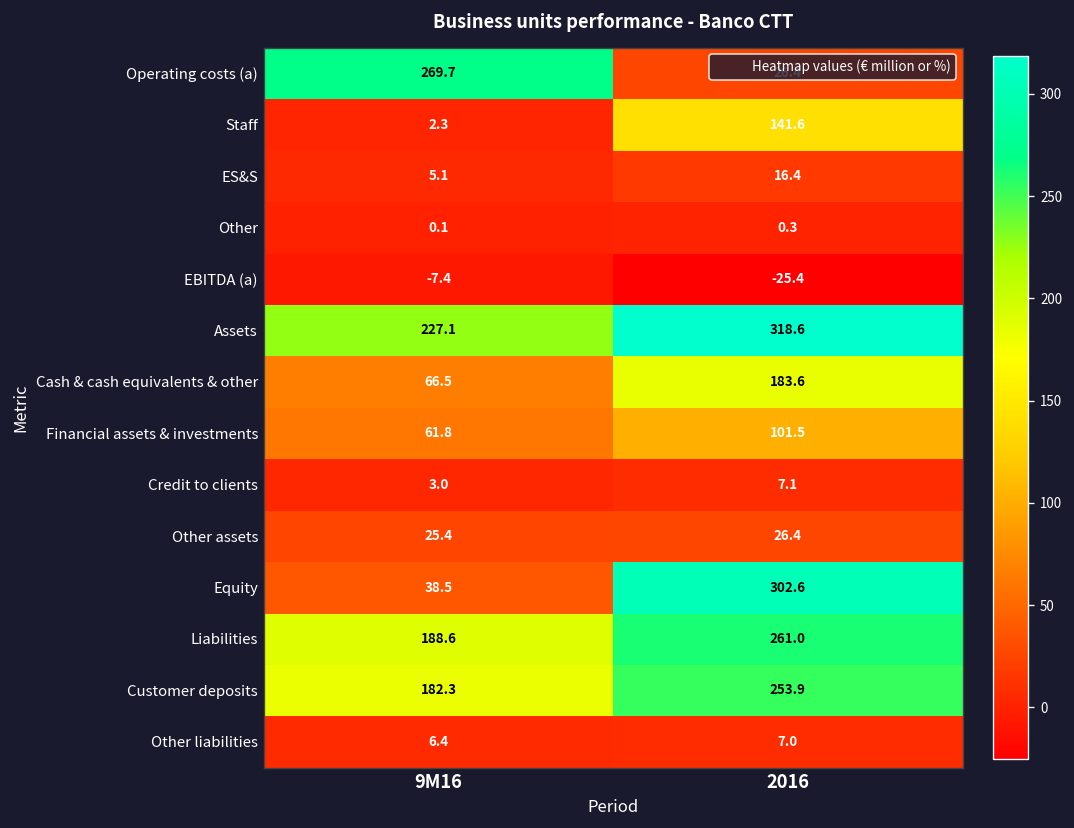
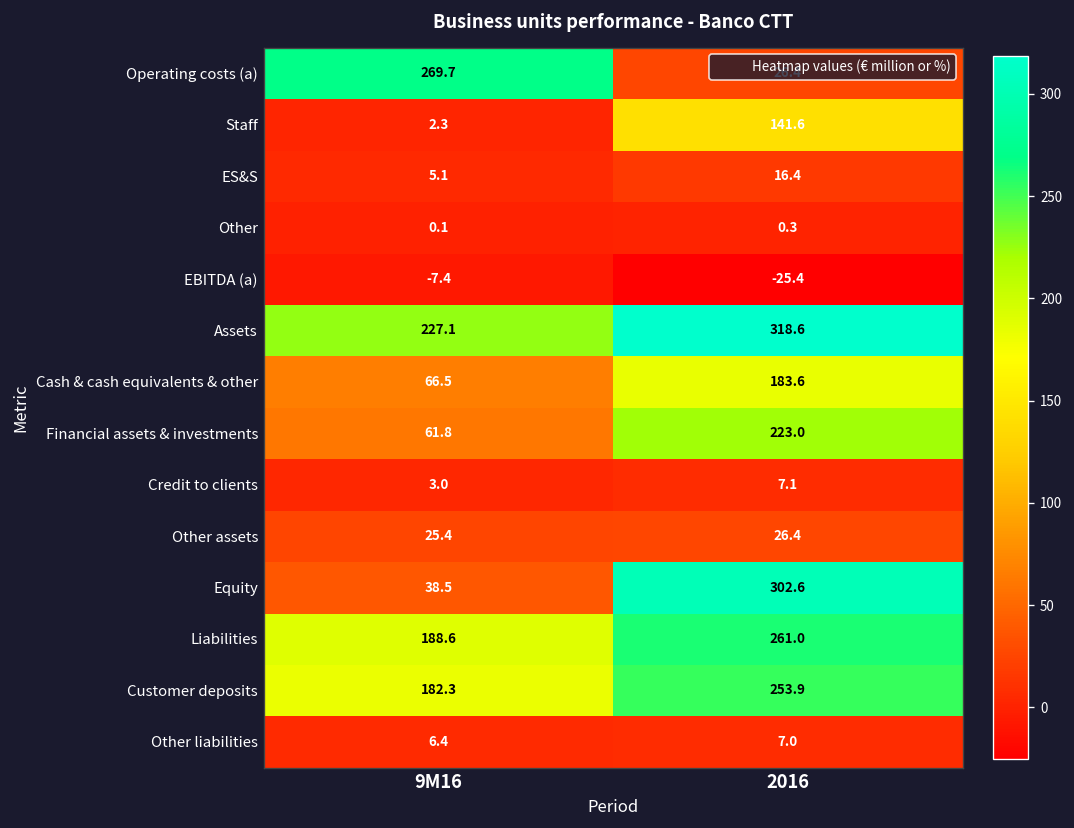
Financial assets & investments, 2016: 101.5 -> 223.0
